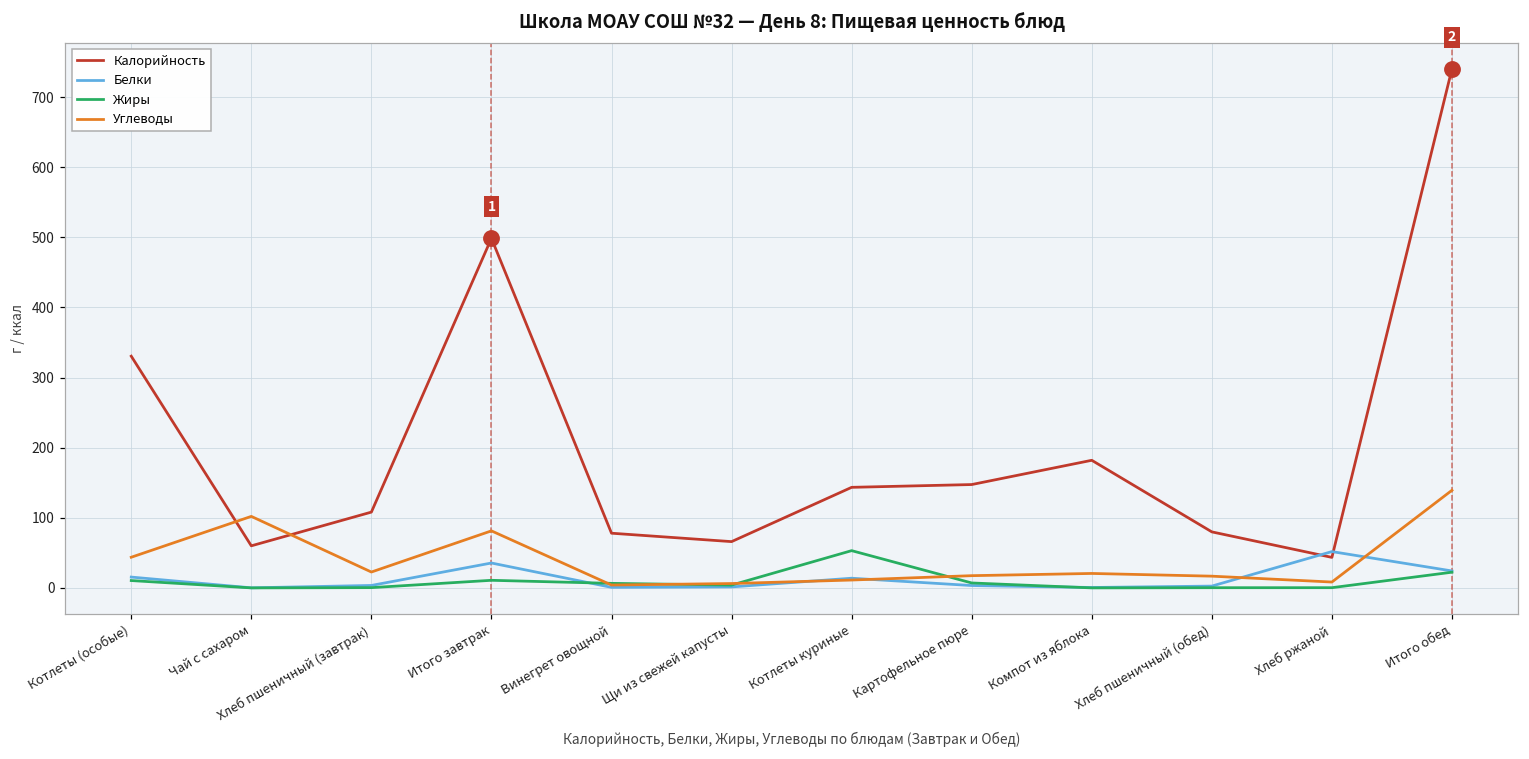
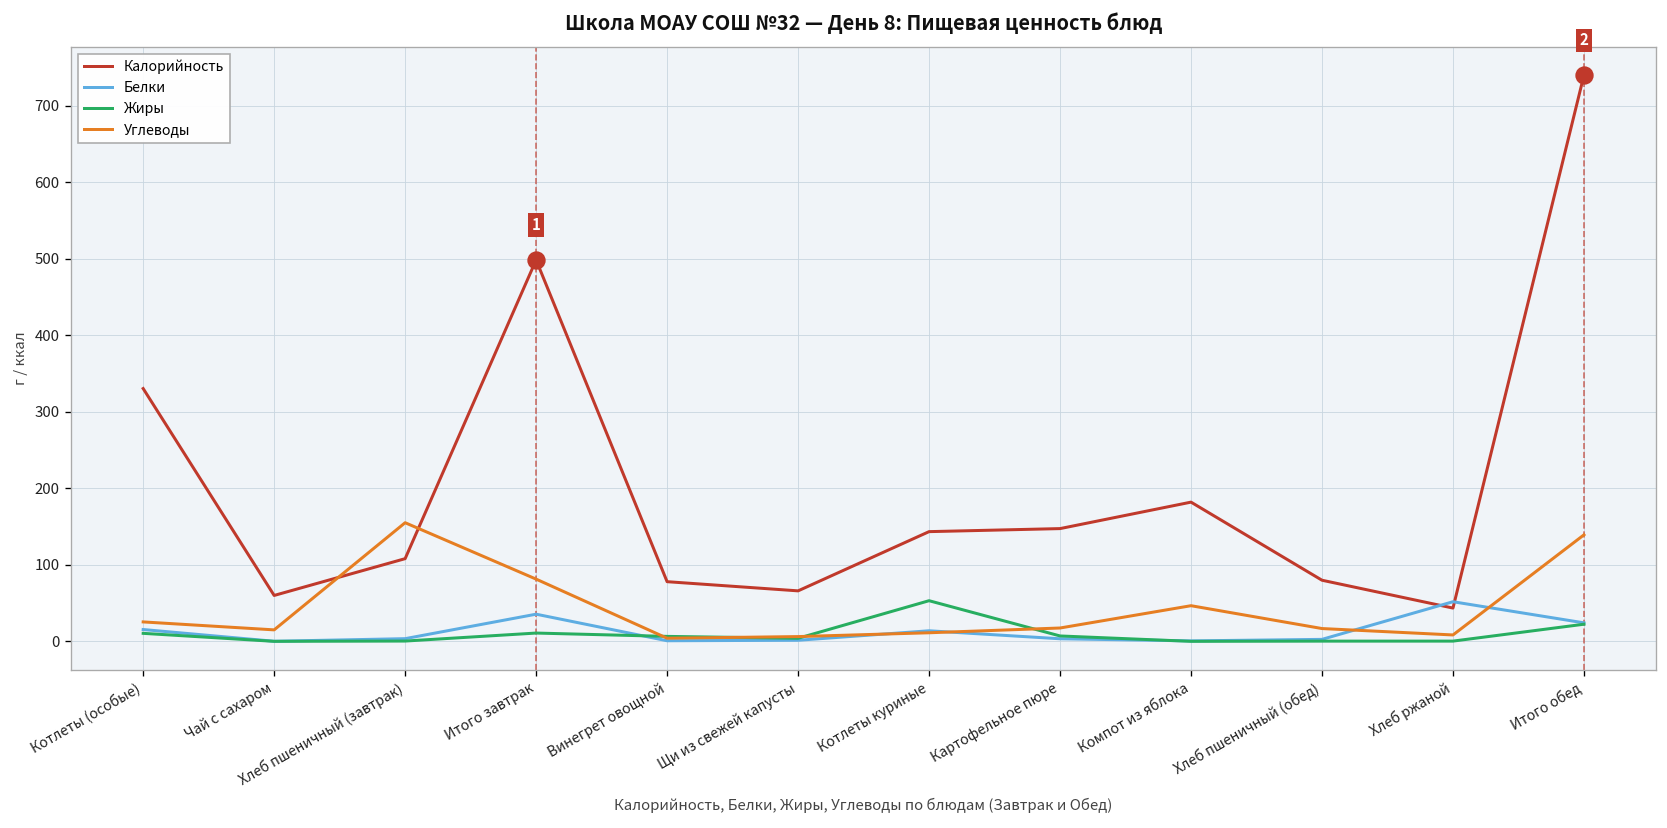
Углеводы, Котлеты (особые): 40 -> 30
Углеводы, Чай с сахаром: 100 -> 20
Углеводы, Хлеб пшеничный (завтрак): 20 -> 160
Углеводы, Компот из яблока: 20 -> 50
